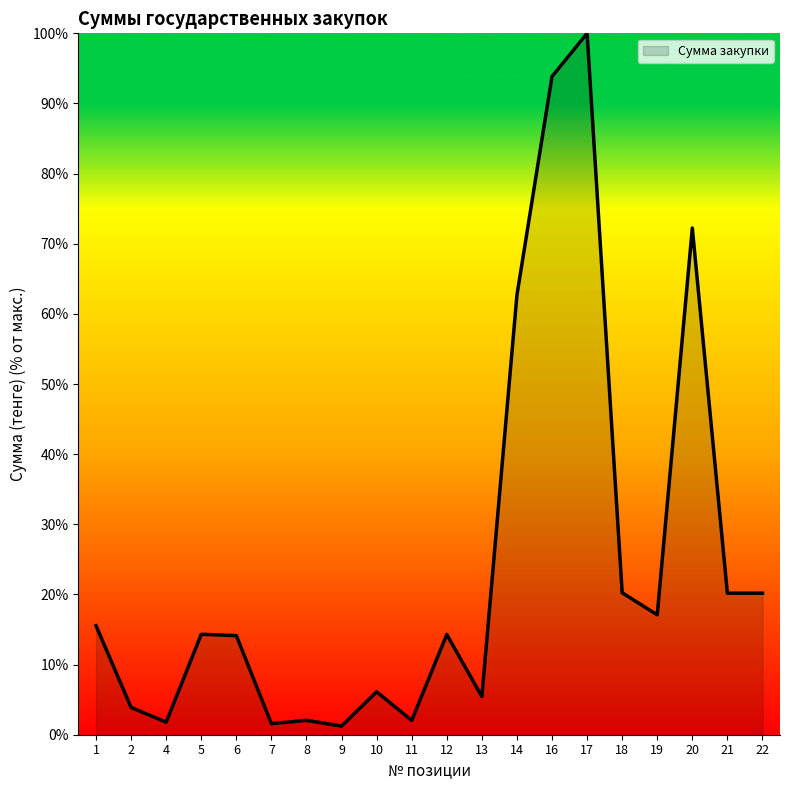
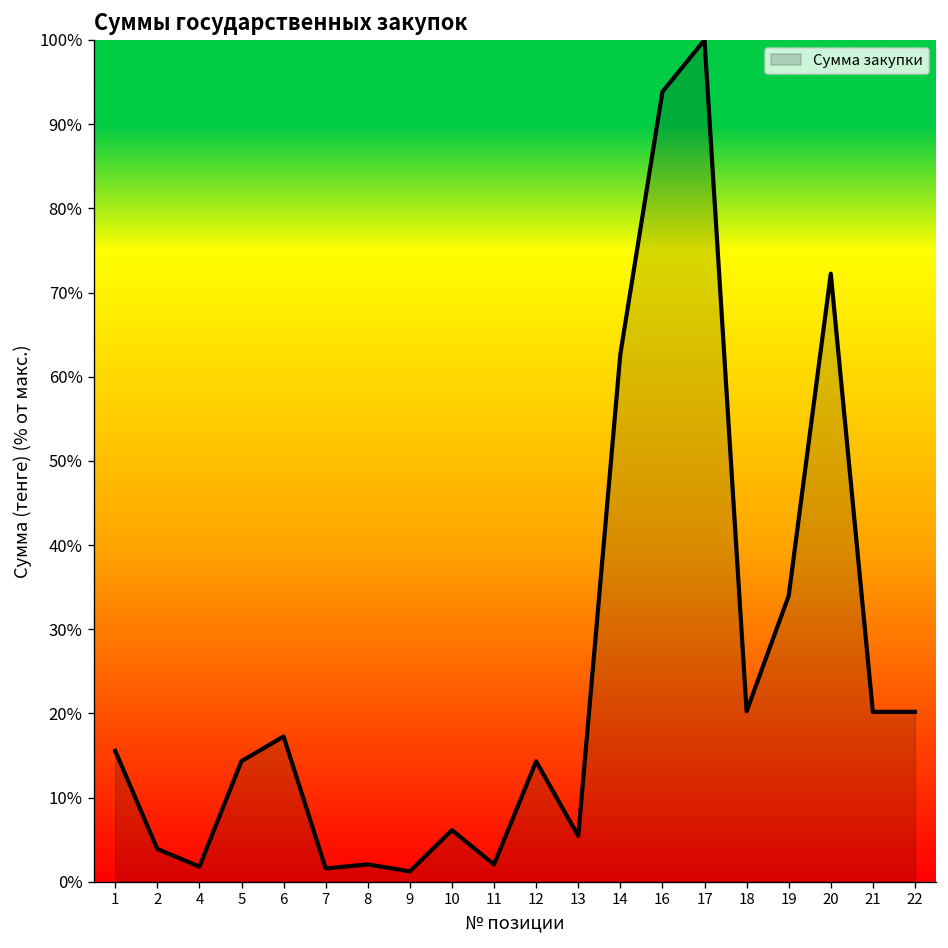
6: 14% -> 17%
19: 17% -> 34%
